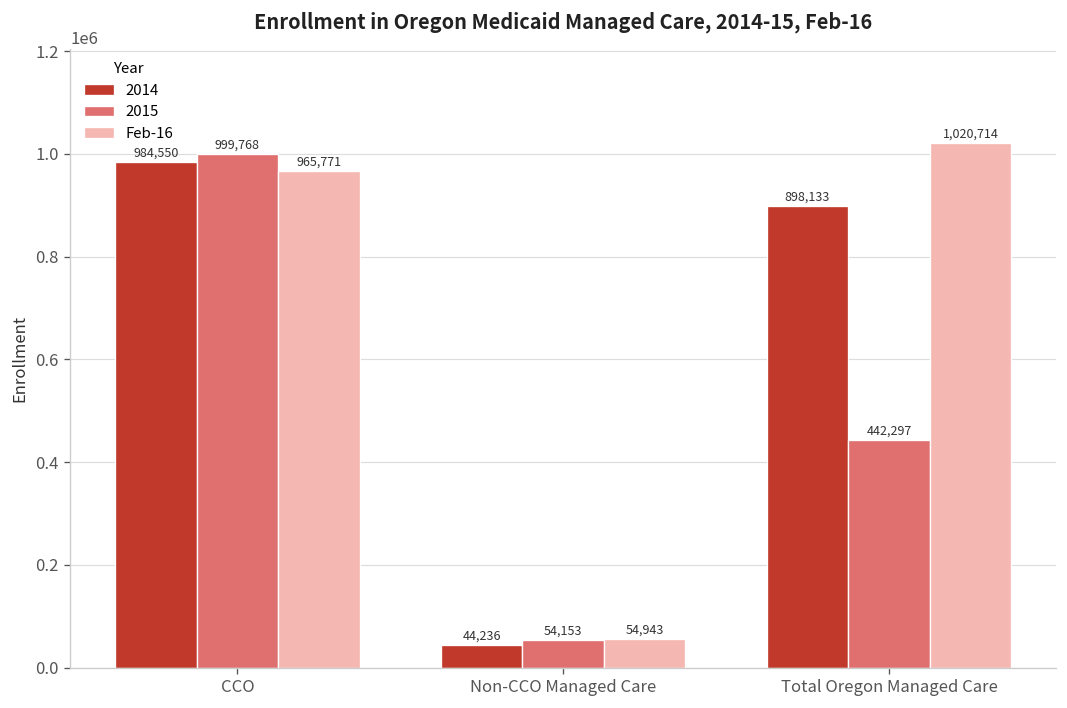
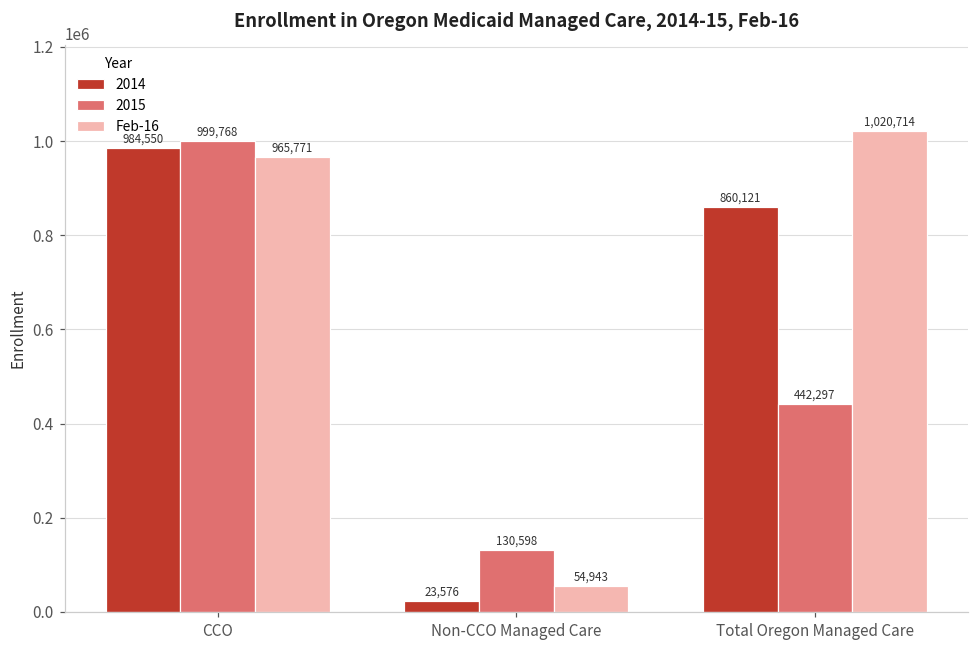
2014, Non-CCO Managed Care: 44,236 -> 23,576
2015, Non-CCO Managed Care: 54,153 -> 130,598
2014, Total Oregon Managed Care: 898,133 -> 860,121
